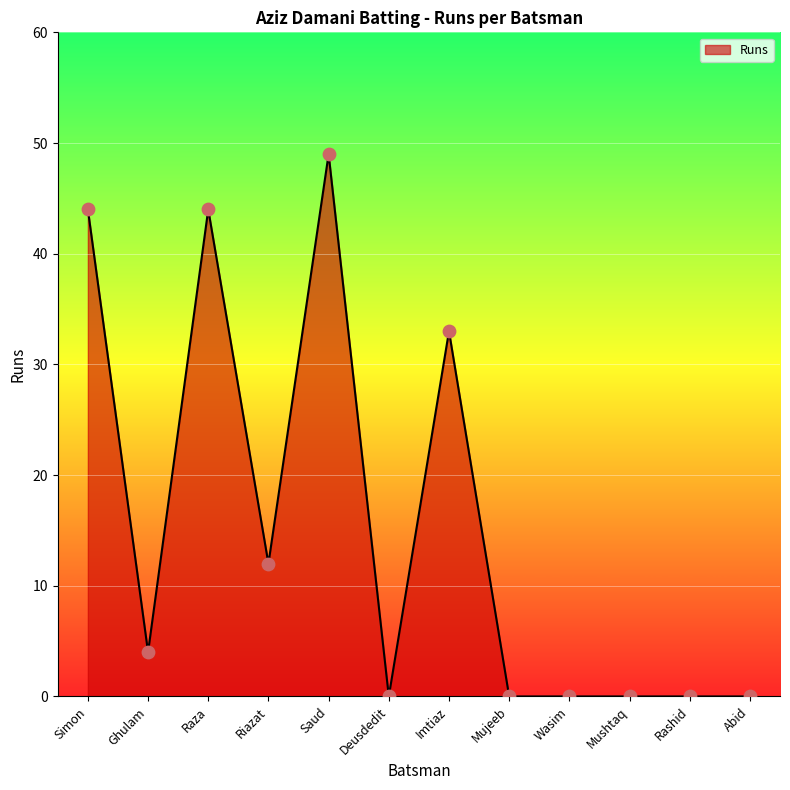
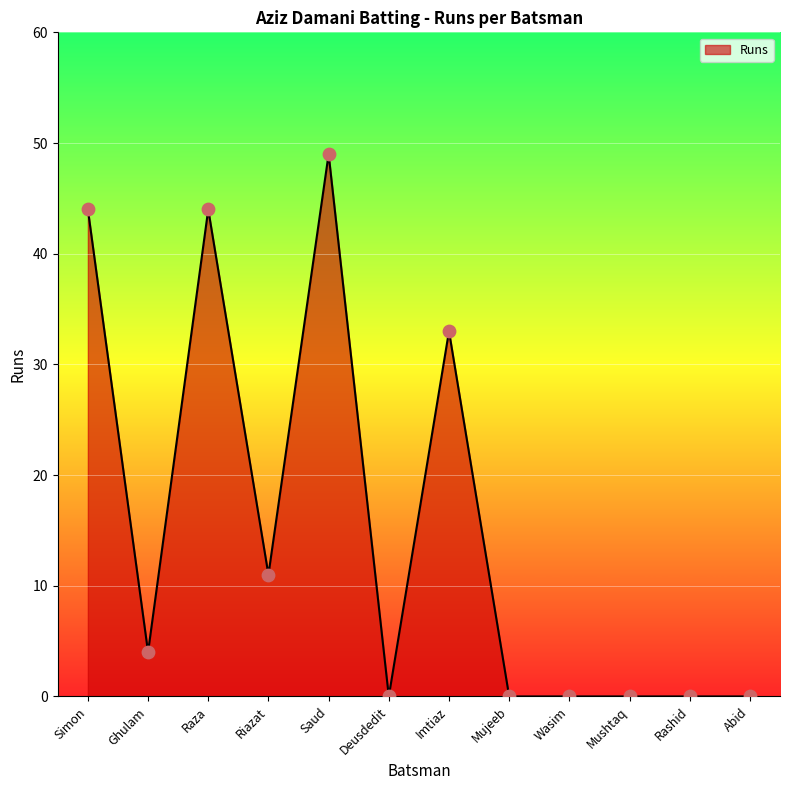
Riazat: 12 -> 11
